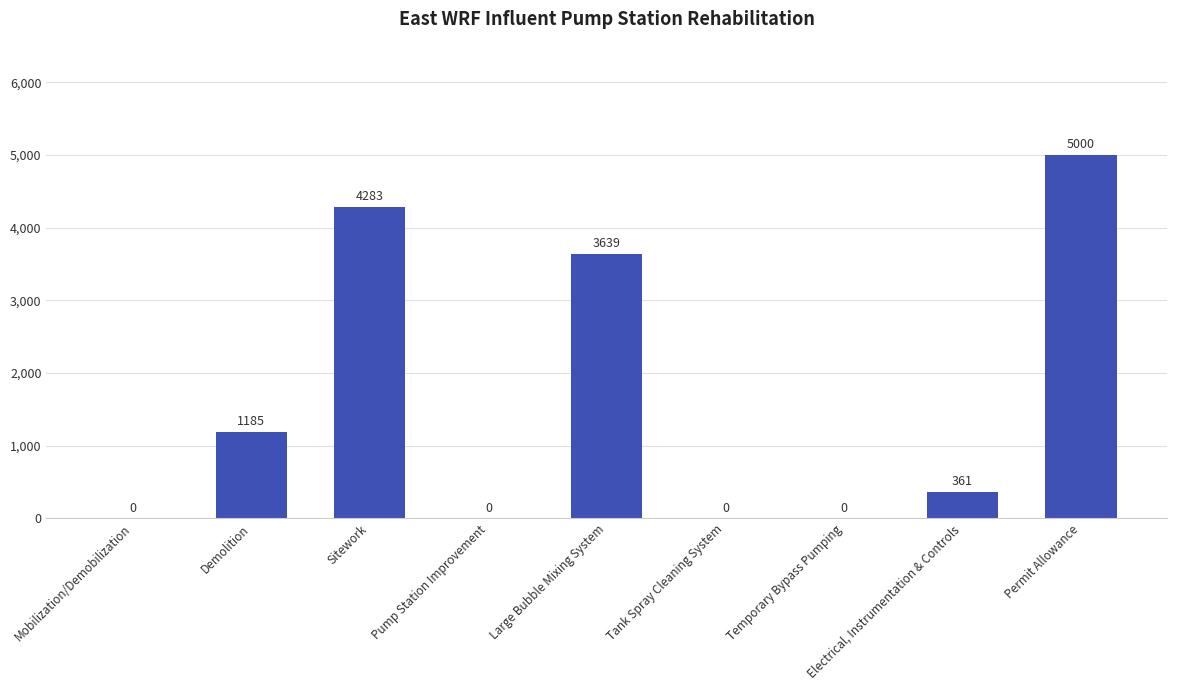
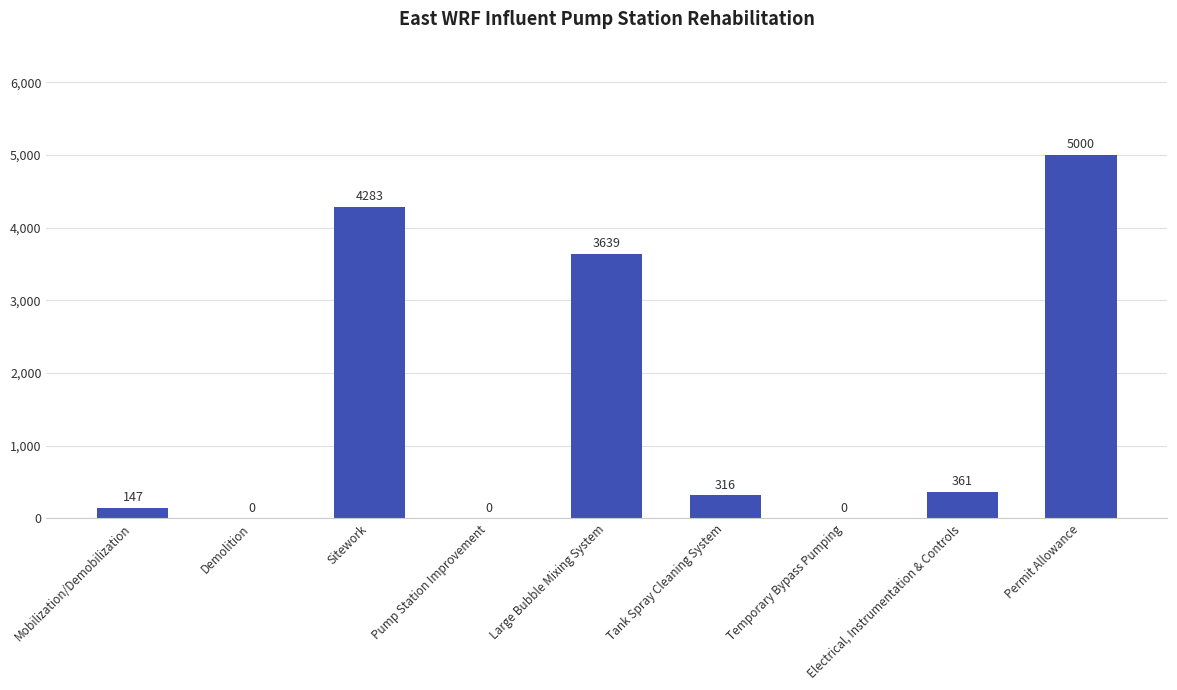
Mobilization/Demobilization: 0 -> 147
Demolition: 1185 -> 0
Tank Spray Cleaning System: 0 -> 316
